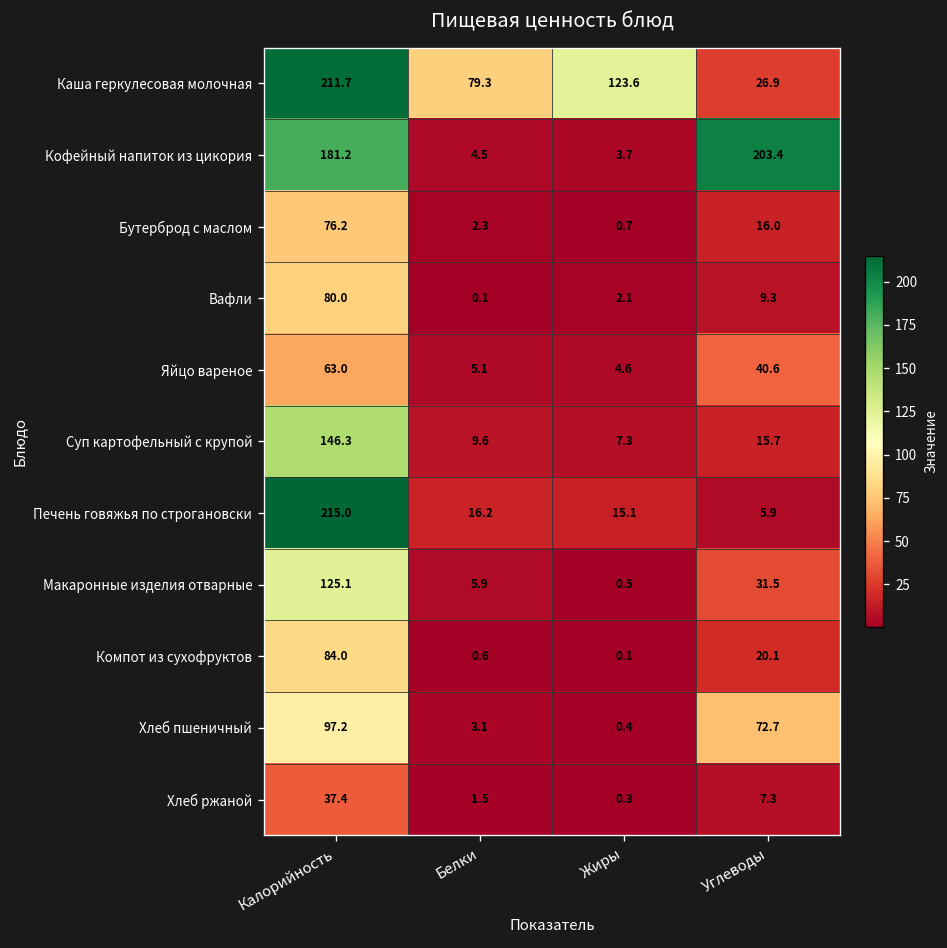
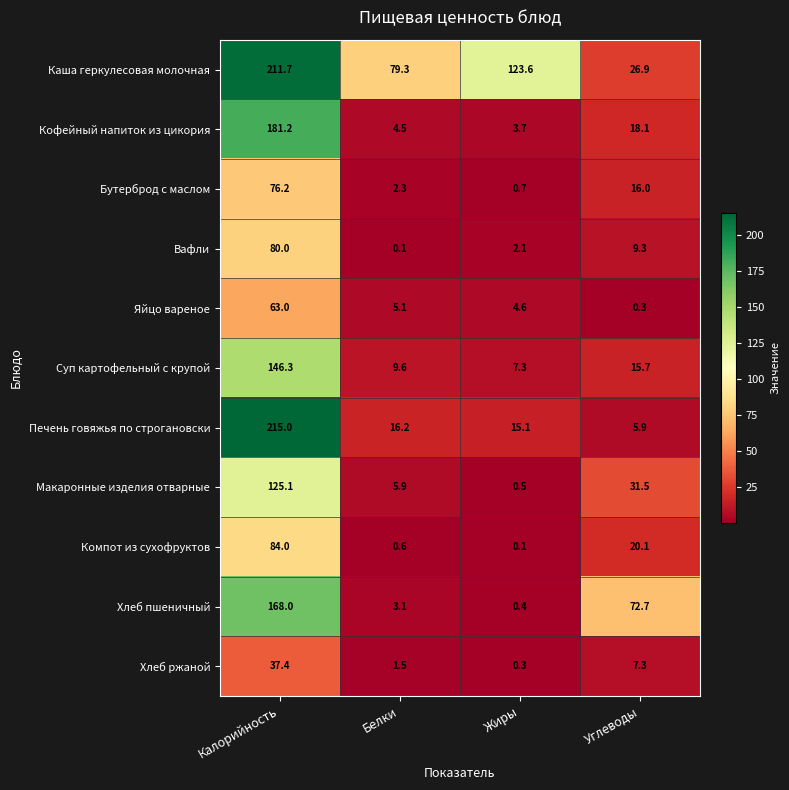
Кофейный напиток из цикория, Углеводы: 203.4 -> 18.1
Яйцо вареное, Углеводы: 40.6 -> 0.3
Хлеб пшеничный, Калорийность: 97.2 -> 168.0
